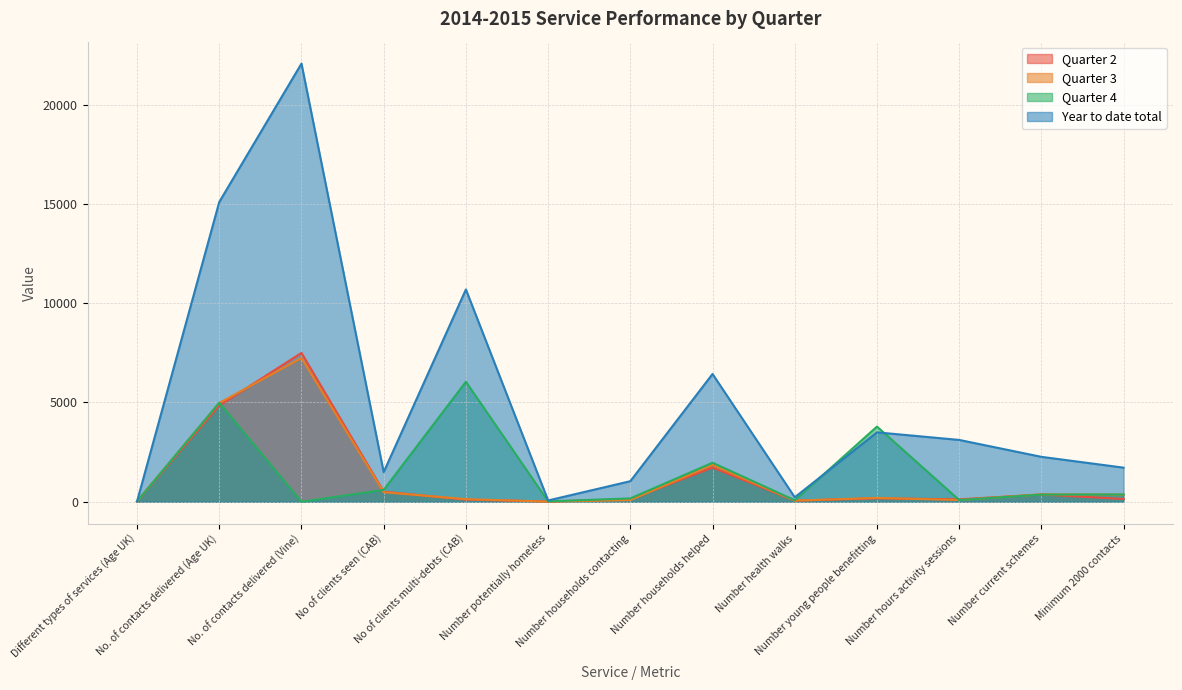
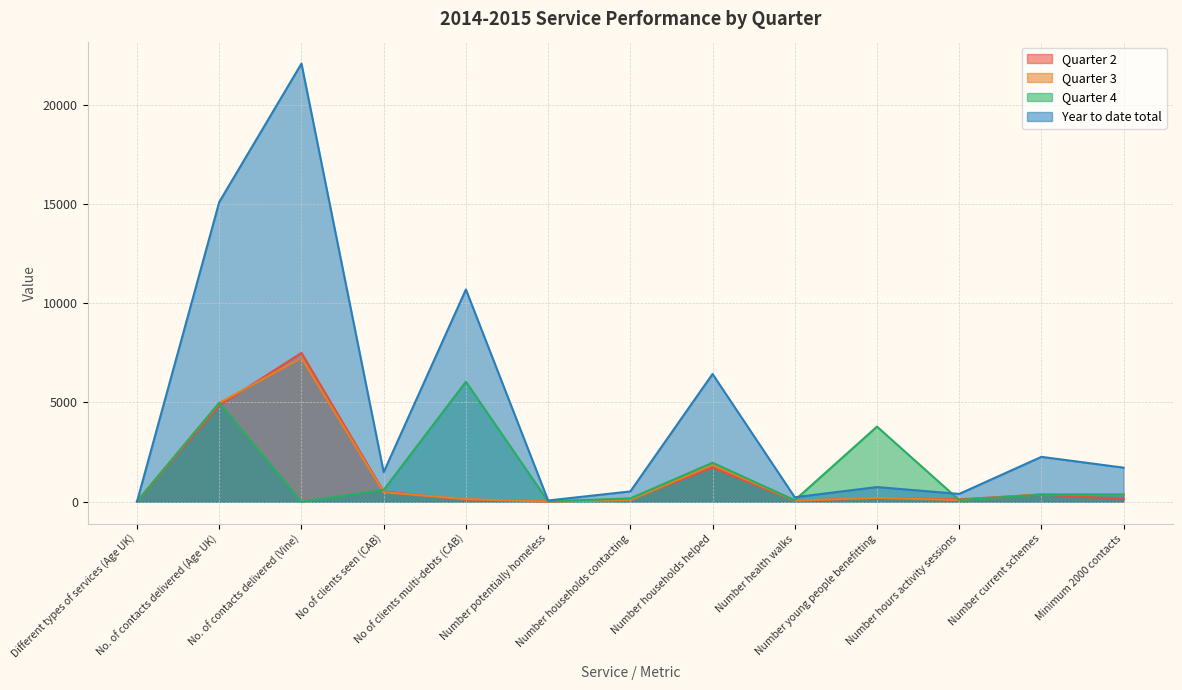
Year to date total, Number households contacting: 1000 -> 500
Year to date total, Number young people benefitting: 3500 -> 700
Year to date total, Number hours activity sessions: 3100 -> 400
